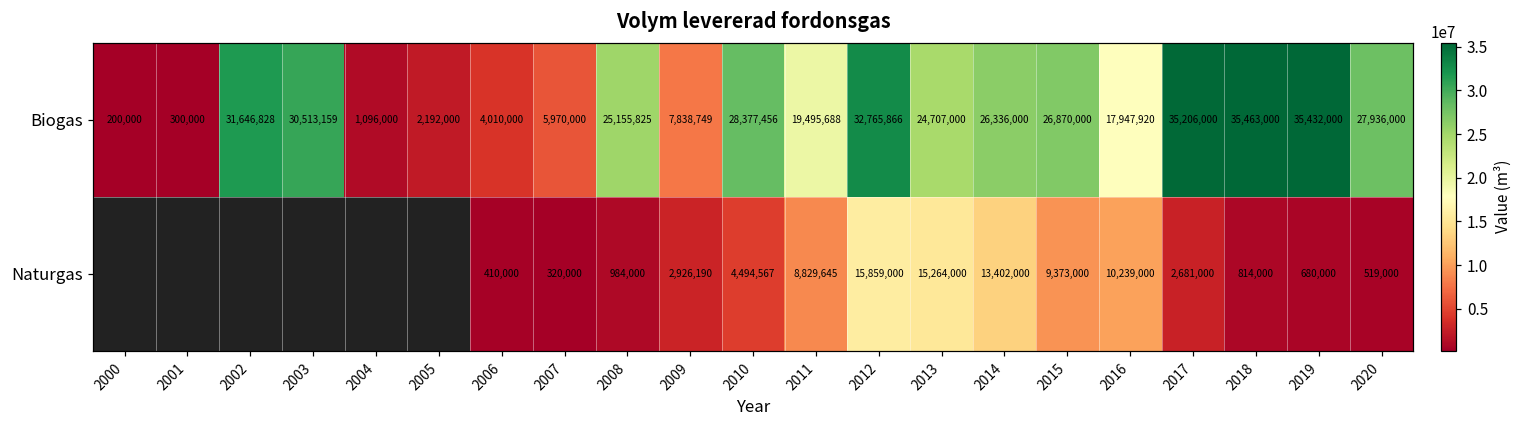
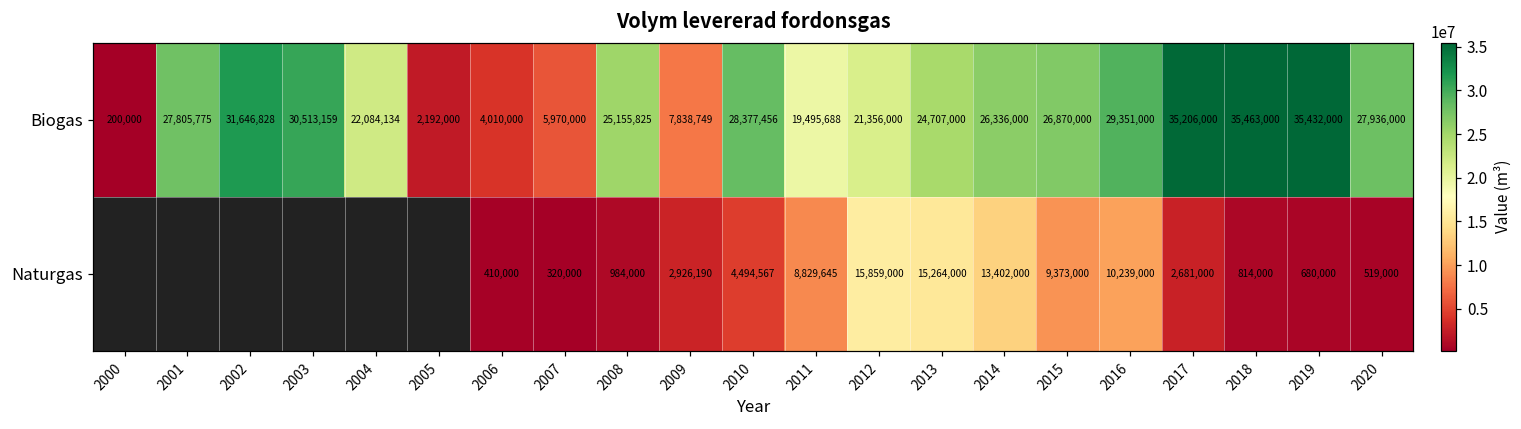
Biogas, 2001: 300,000 -> 27,805,775
Biogas, 2004: 1,096,000 -> 22,084,134
Biogas, 2012: 32,765,866 -> 21,356,000
Biogas, 2016: 17,947,920 -> 29,351,000
